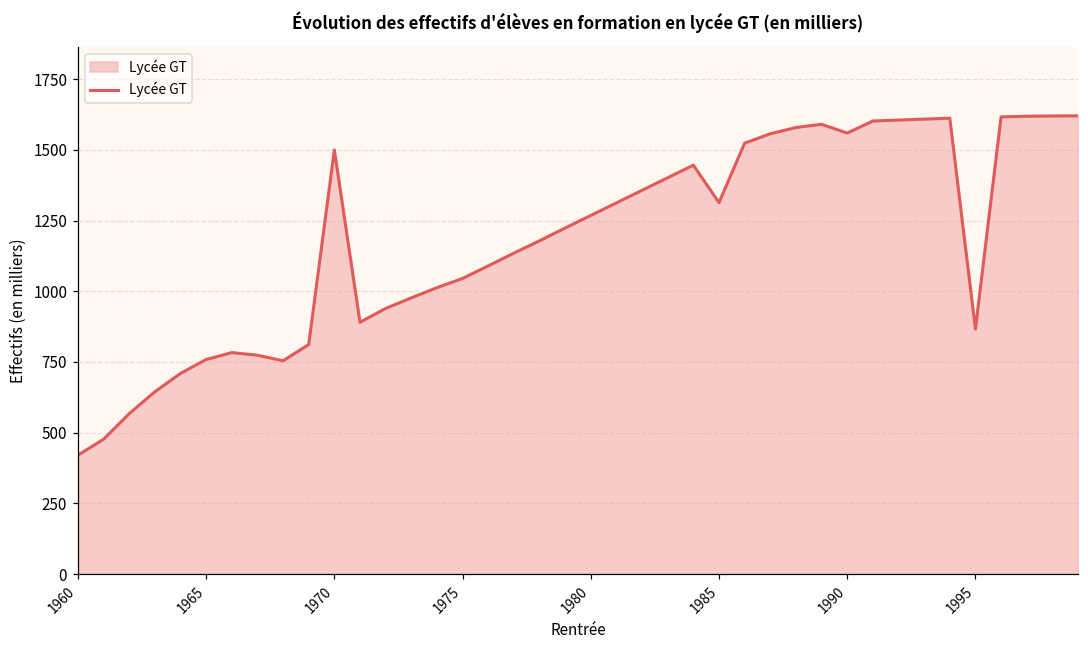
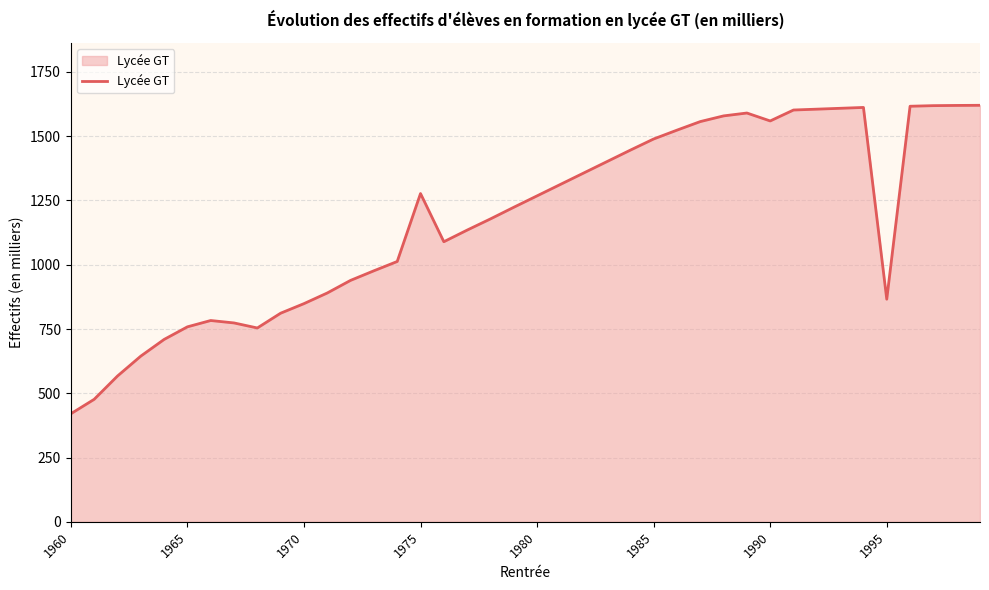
1970: 1500 -> 850
1975: 1050 -> 1280
1985: 1310 -> 1490
